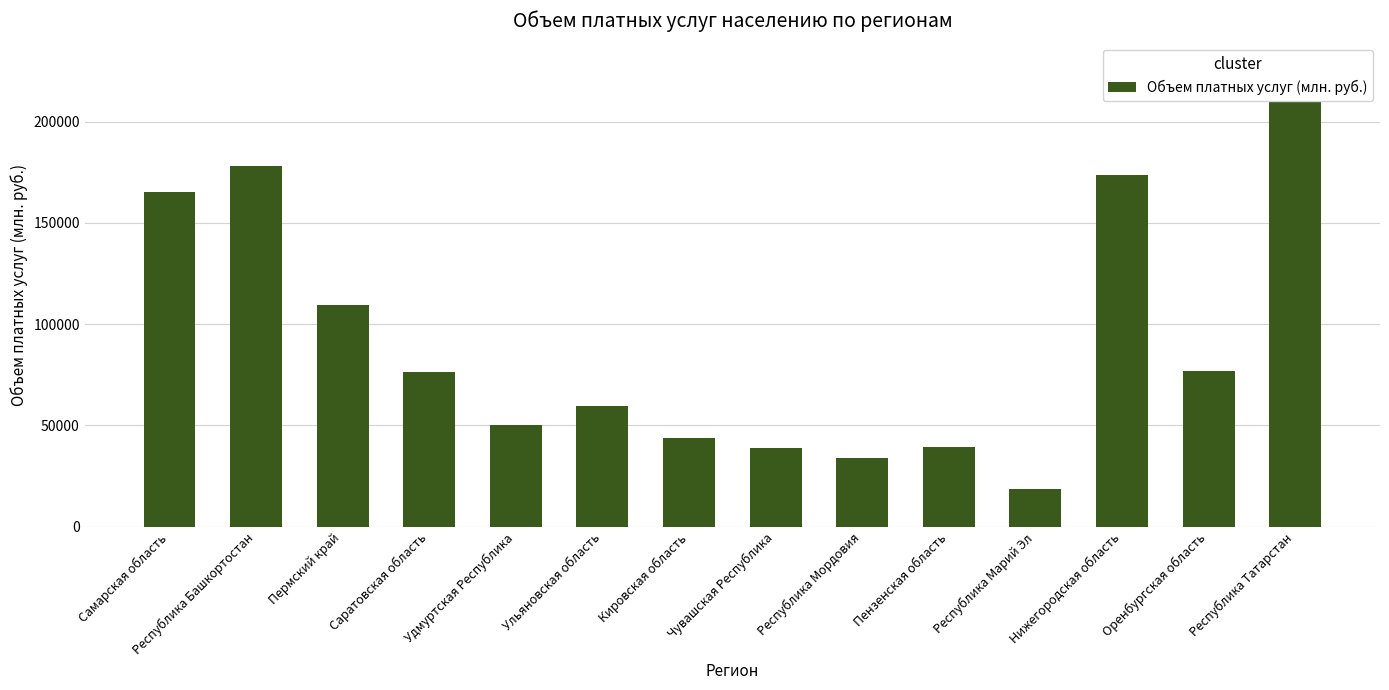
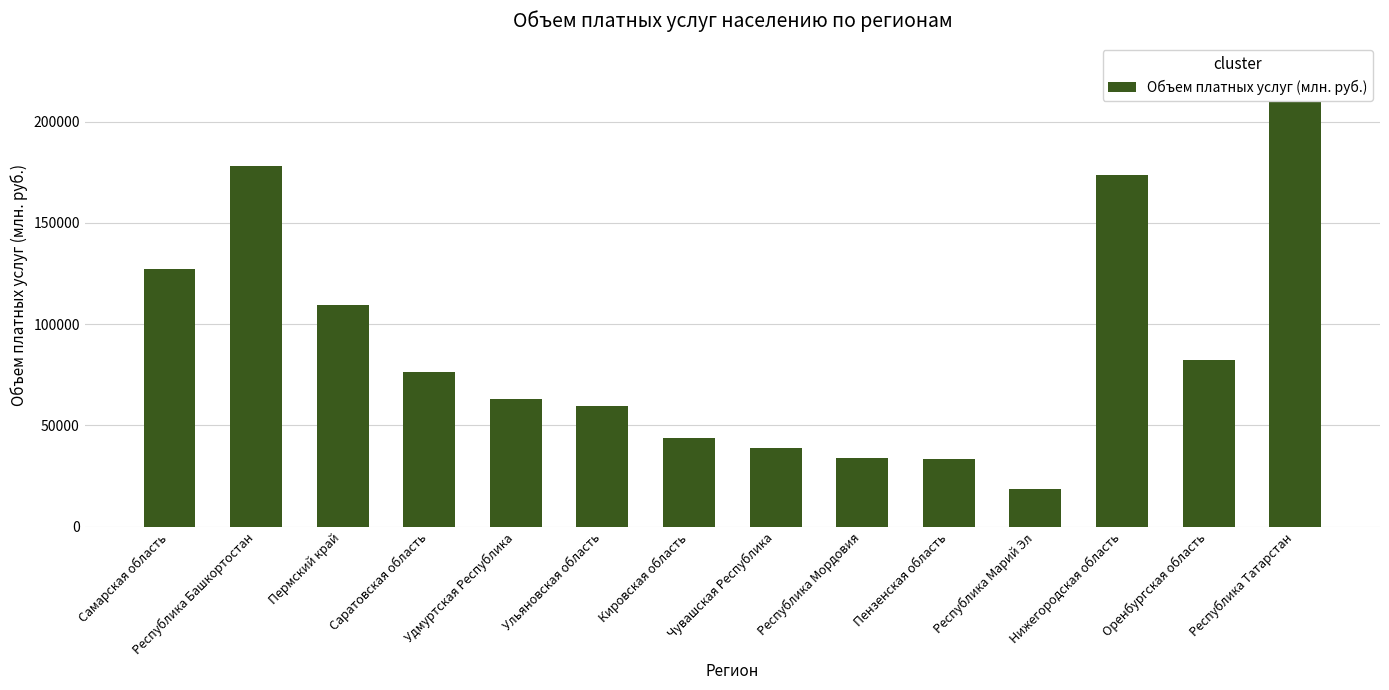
Самарская область: 165000 -> 127000
Удмуртская Республика: 50000 -> 63000
Пензенская область: 39000 -> 33000
Оренбургская область: 77000 -> 82000
